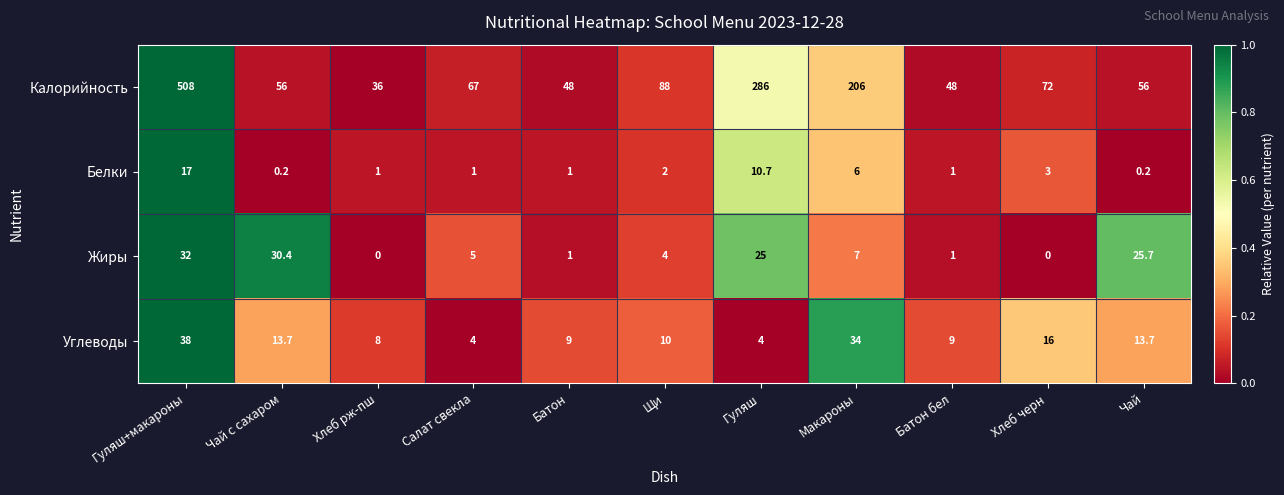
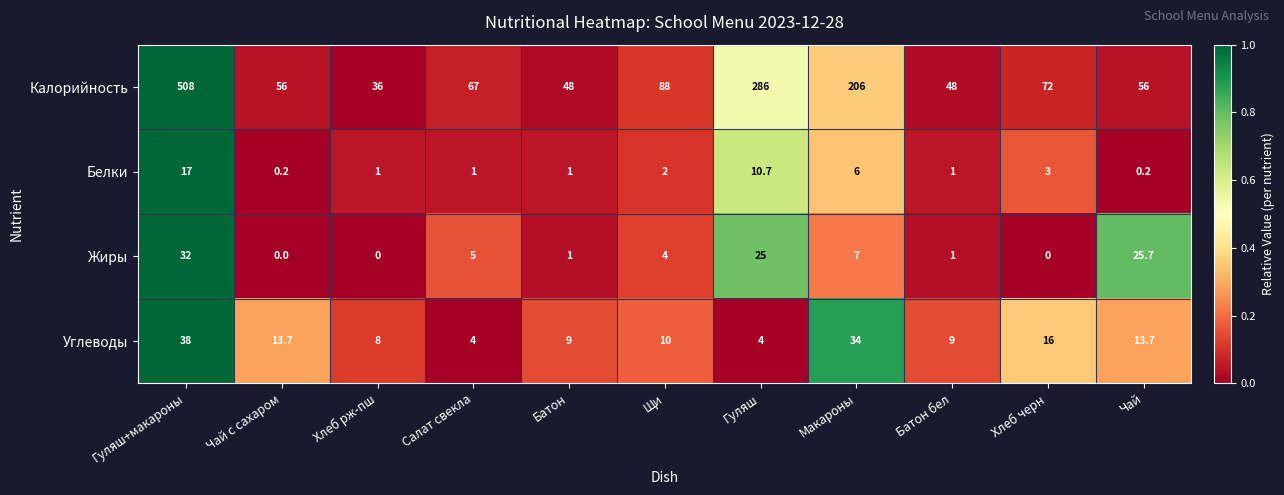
Жиры, Чай с сахаром: 30.4 -> 0.0
